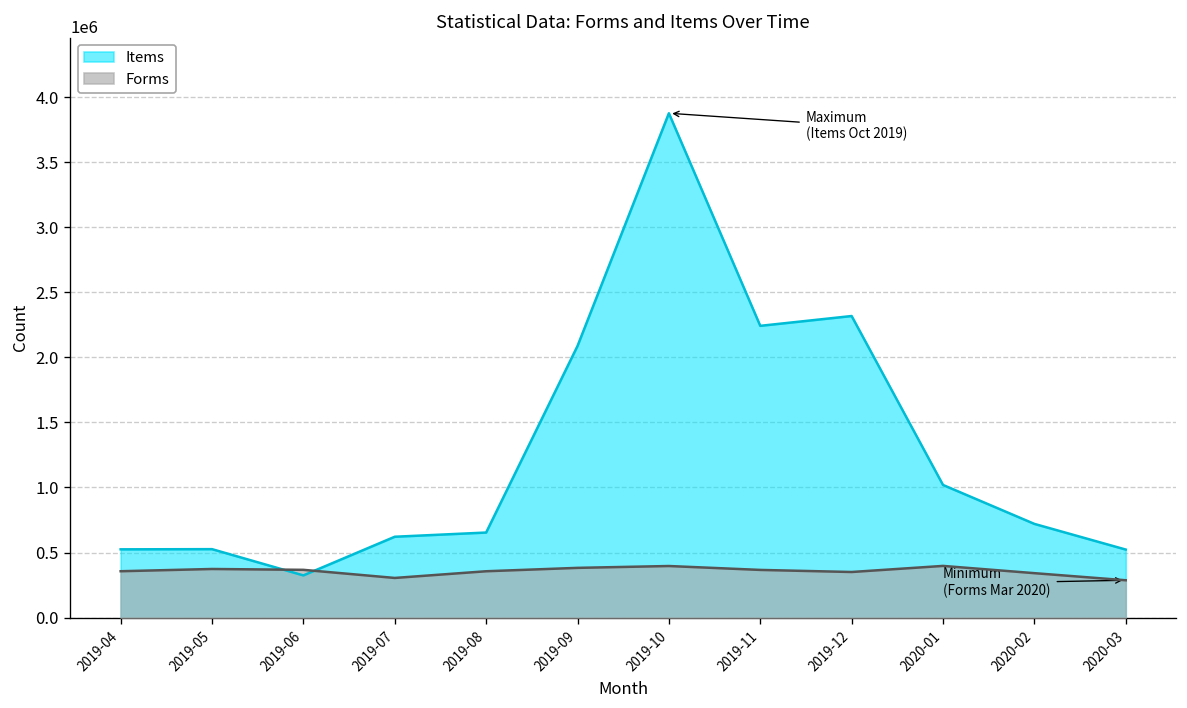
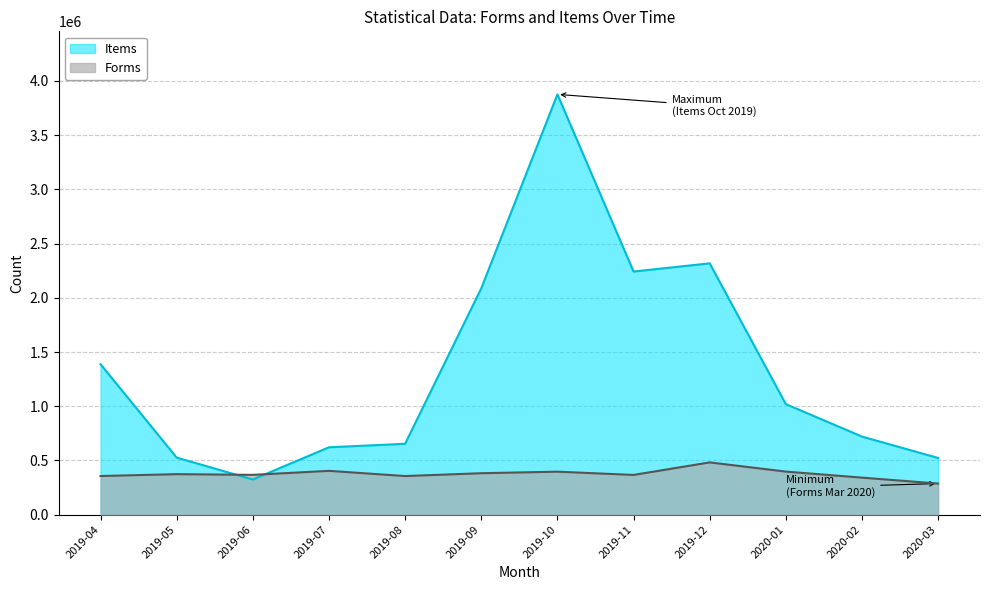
Items, 2019-04: 520000 -> 1390000
Forms, 2019-07: 300000 -> 400000
Forms, 2019-12: 350000 -> 480000
